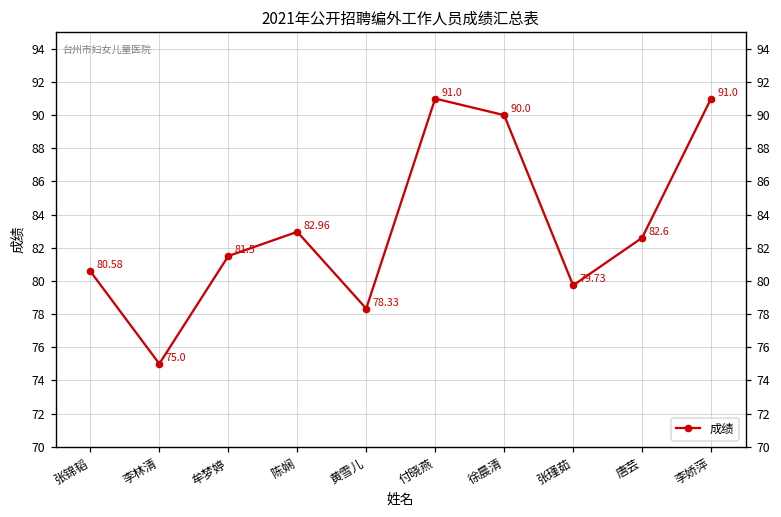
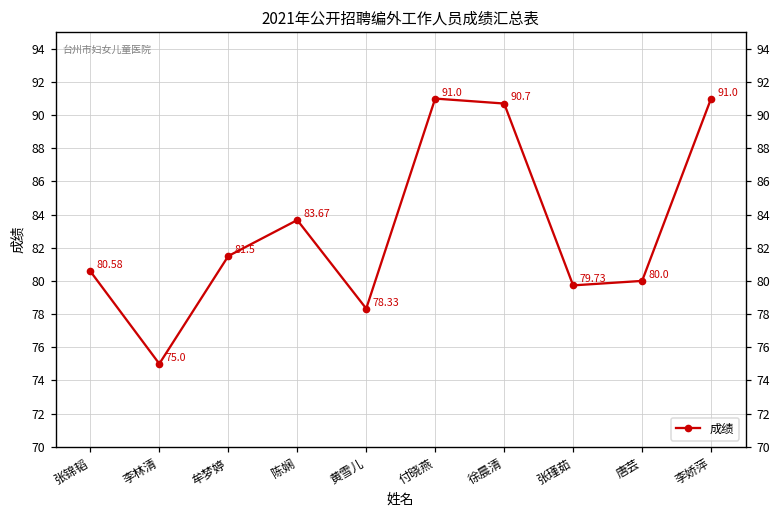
陈娴: 82.96 -> 83.67
徐晨清: 90.0 -> 90.7
唐芸: 82.6 -> 80.0
